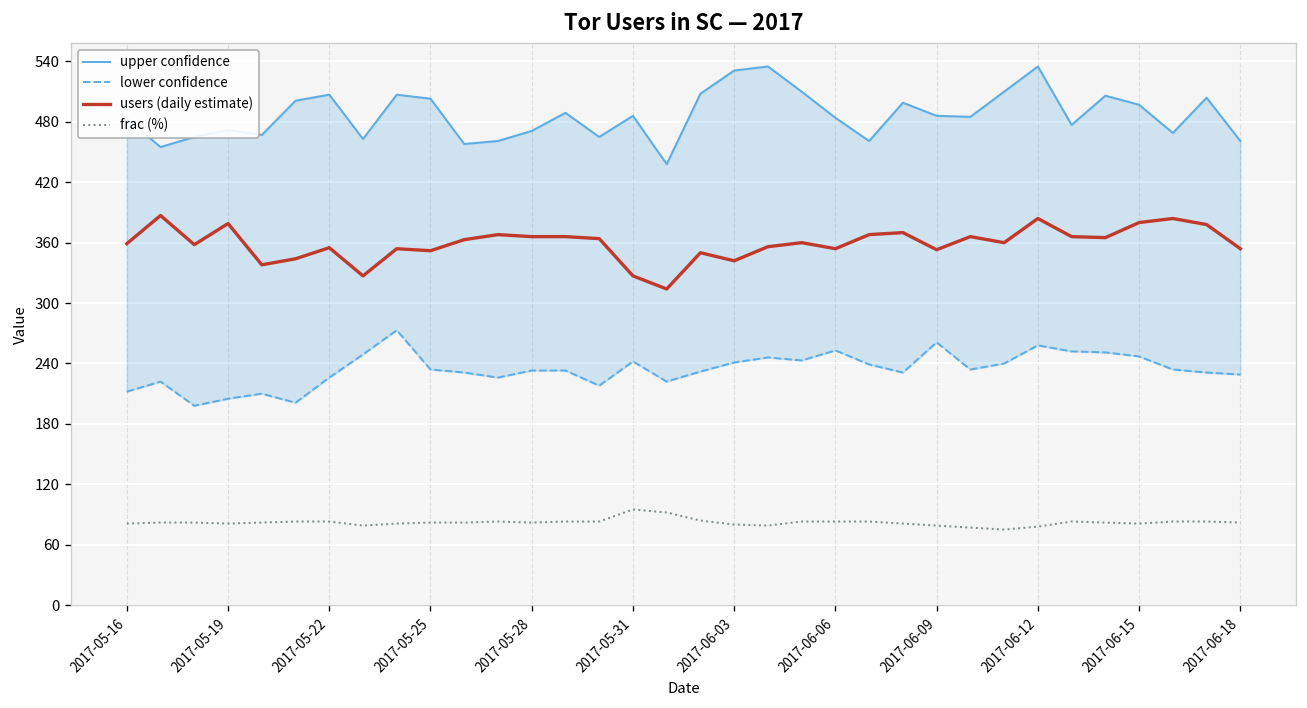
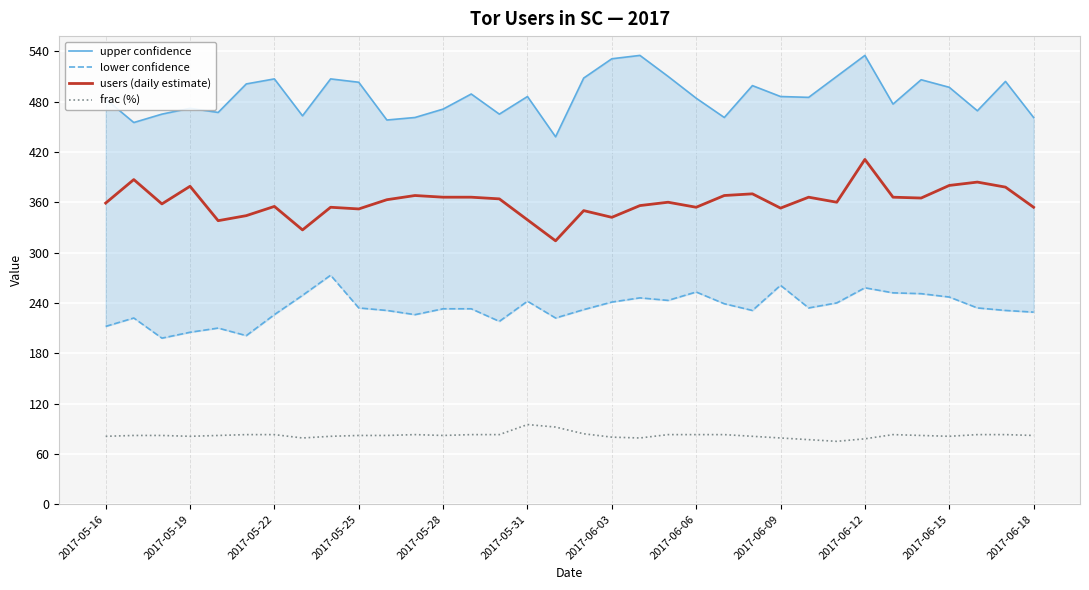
users (daily estimate), 2017-05-31: 330 -> 340
users (daily estimate), 2017-06-12: 380 -> 410
